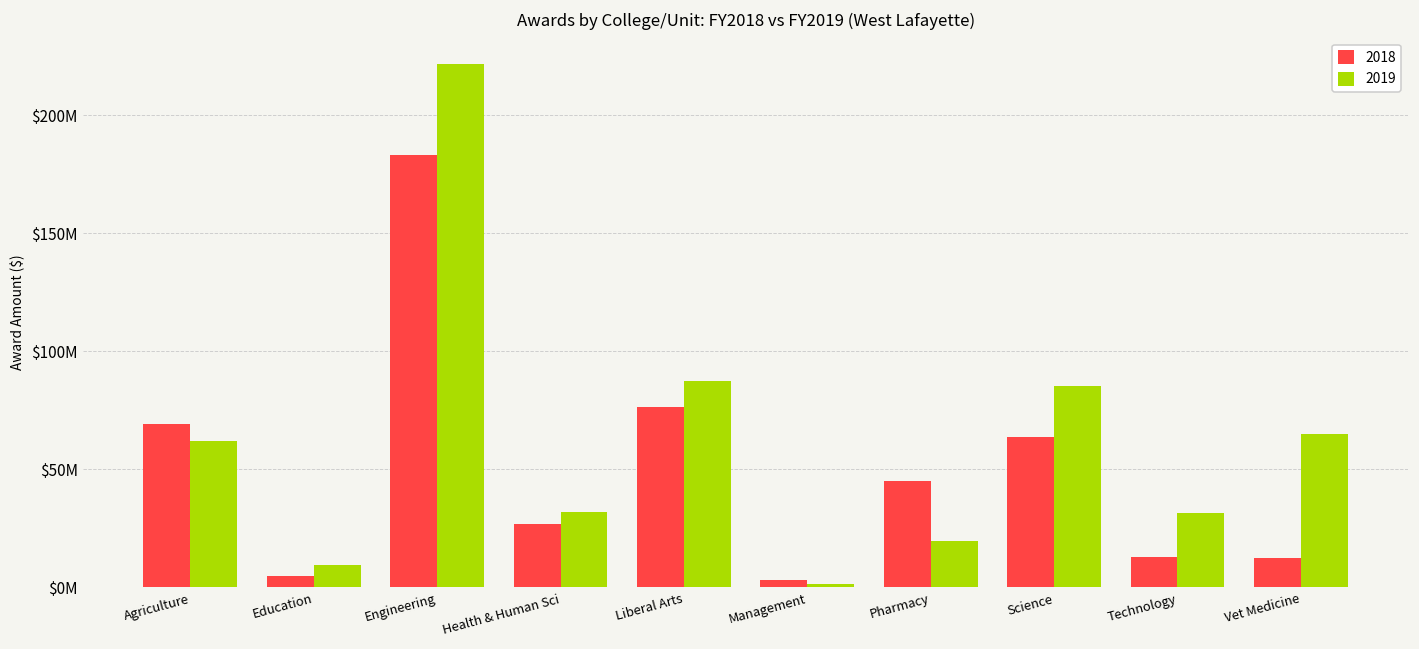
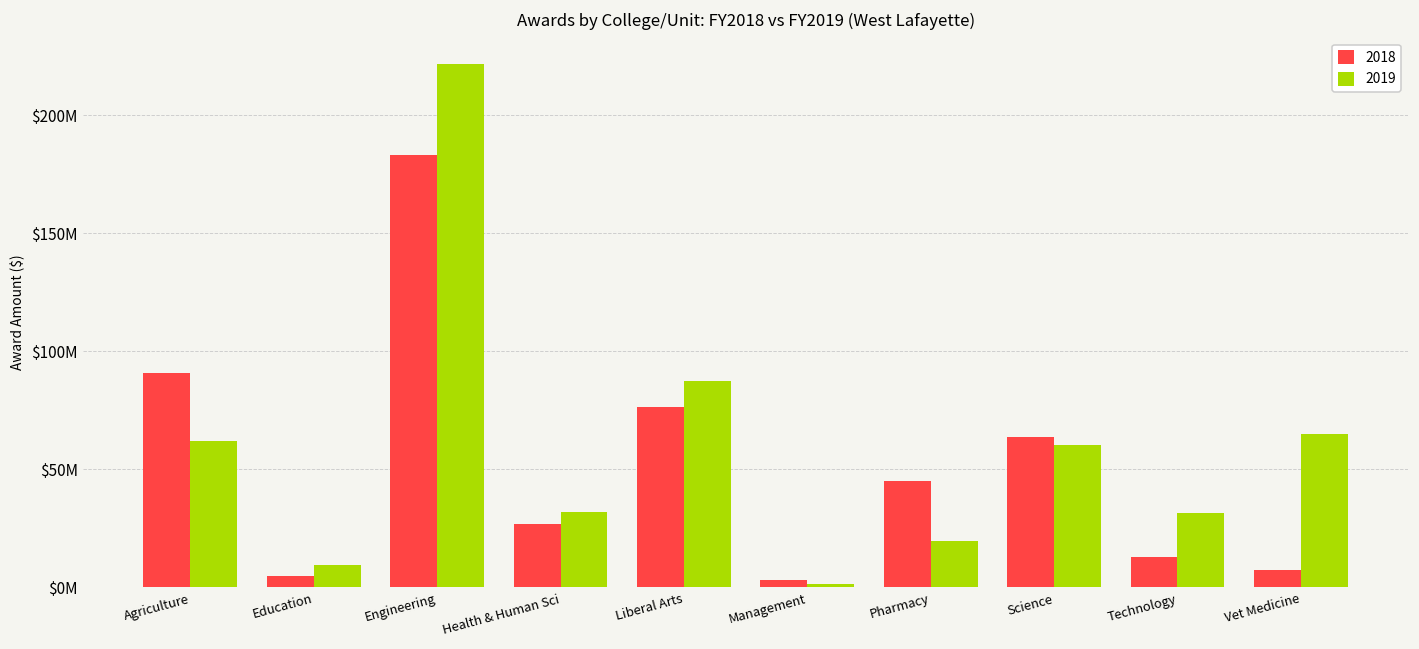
2018, Agriculture: $69000000 -> $91000000
2019, Science: $85000000 -> $60000000
2018, Vet Medicine: $12000000 -> $8000000
